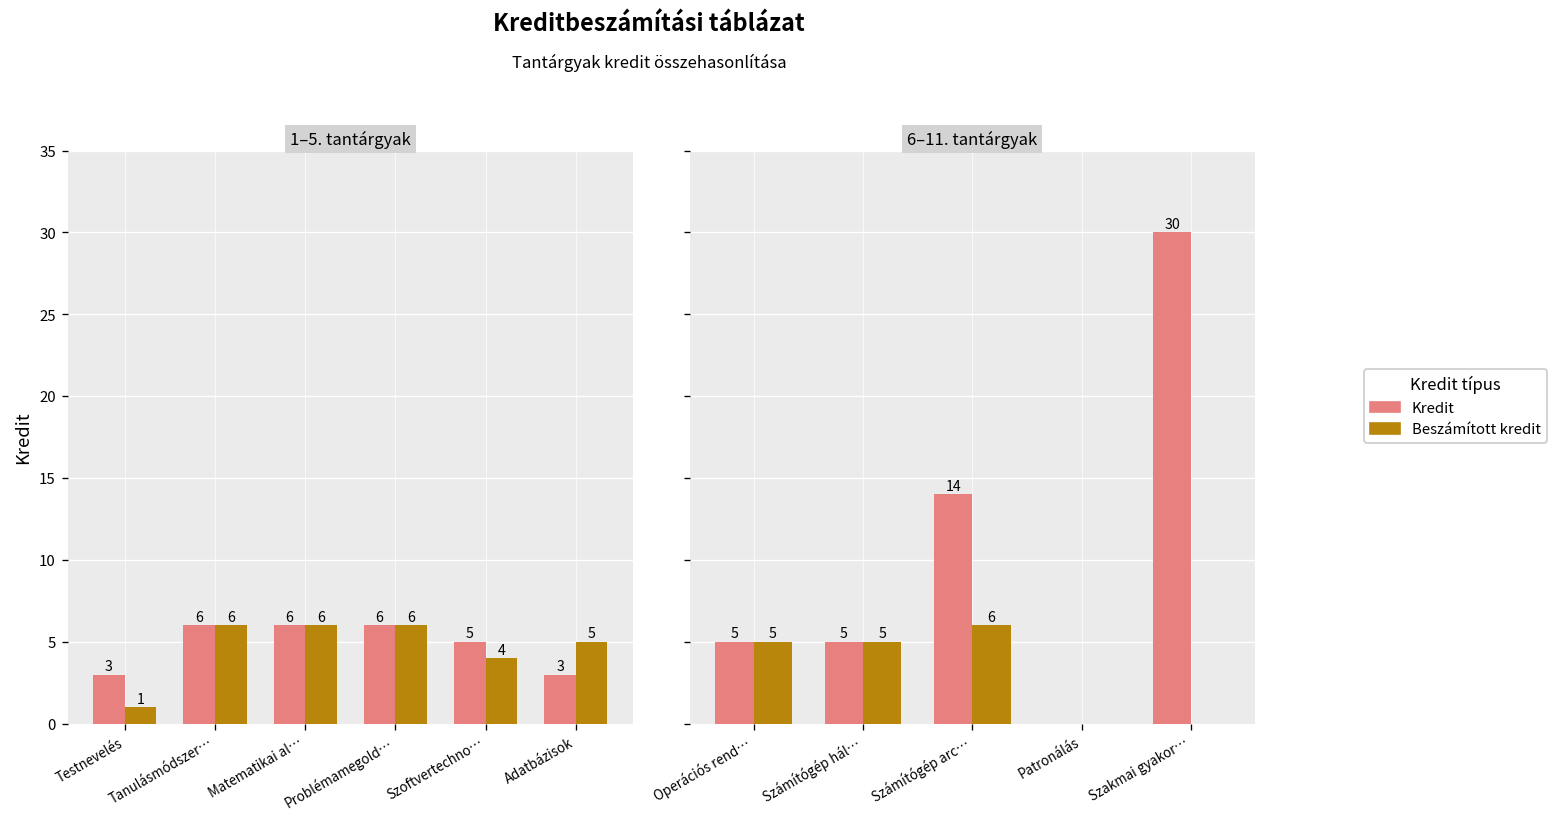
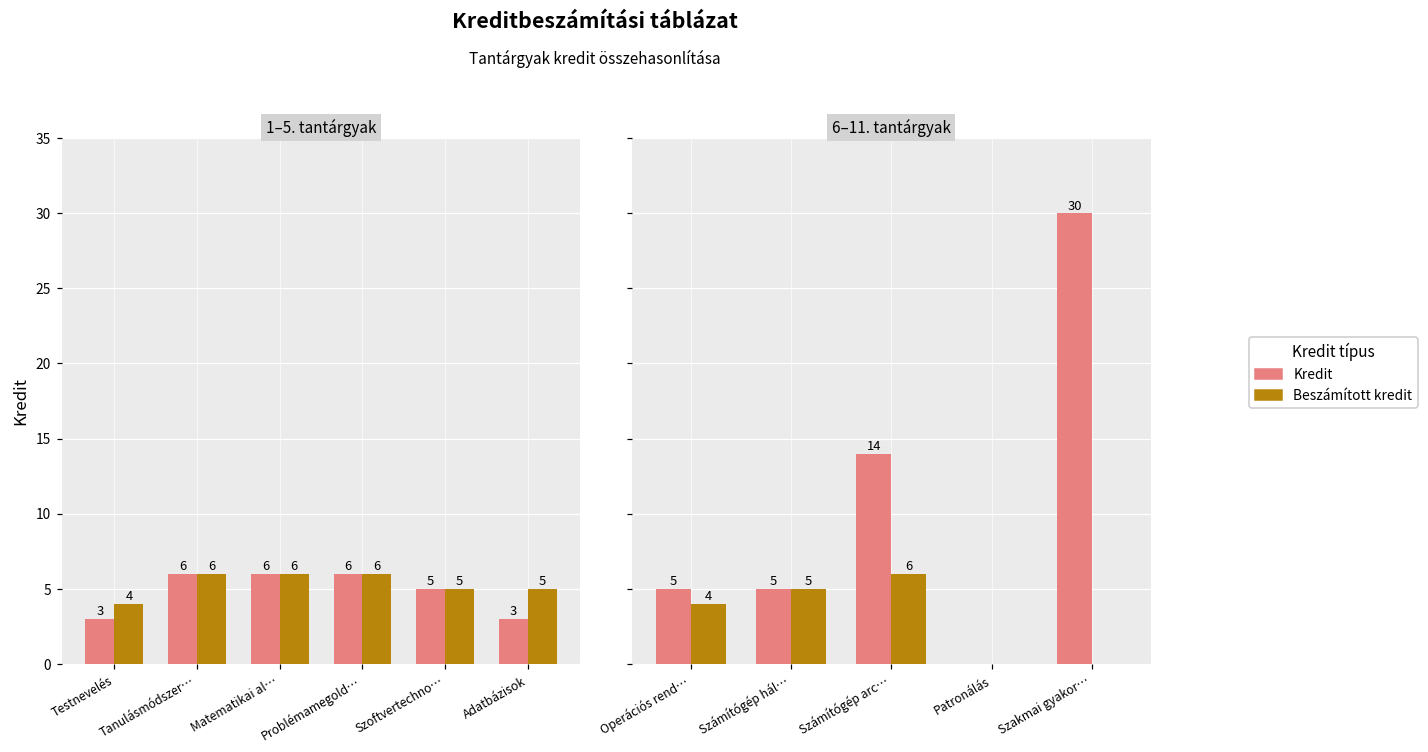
1–5. tantárgyak, Beszámított kredit, Testnevelés: 1 -> 4
1–5. tantárgyak, Beszámított kredit, Szoftvertechno…: 4 -> 5
6–11. tantárgyak, Beszámított kredit, Operációs rend…: 5 -> 4
